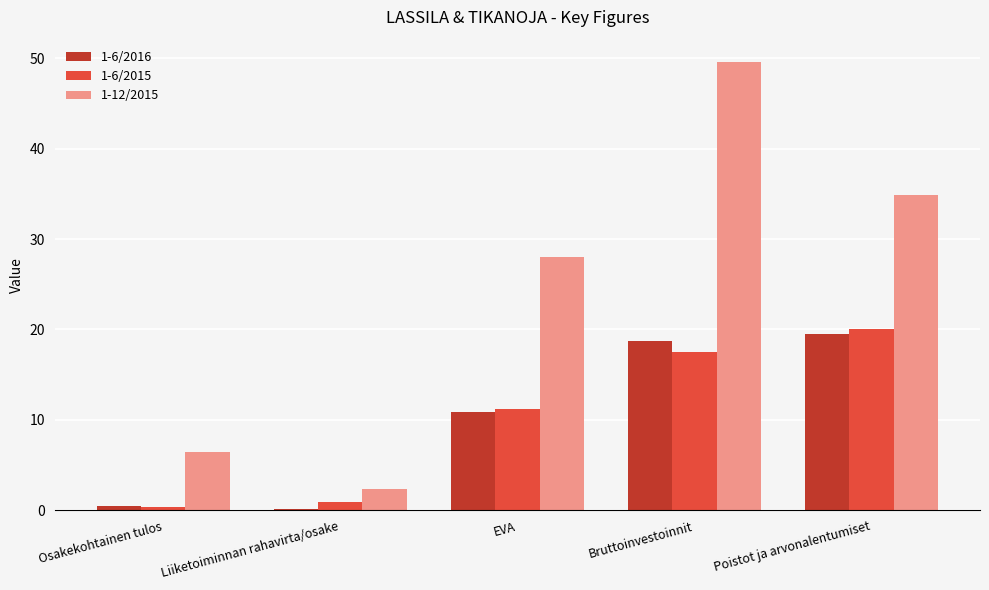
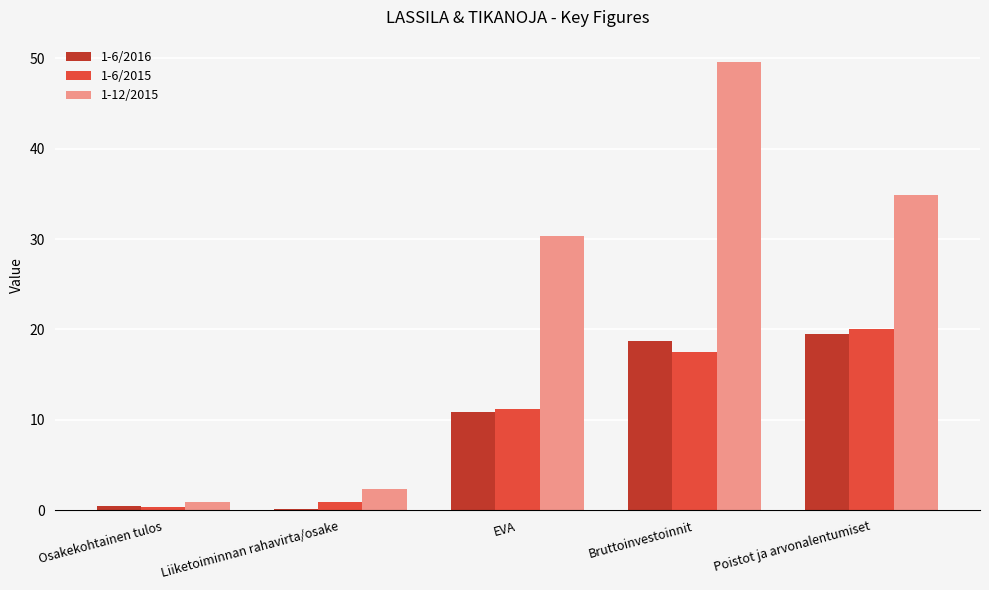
1-12/2015, Osakekohtainen tulos: 6 -> 1
1-12/2015, EVA: 28 -> 30
